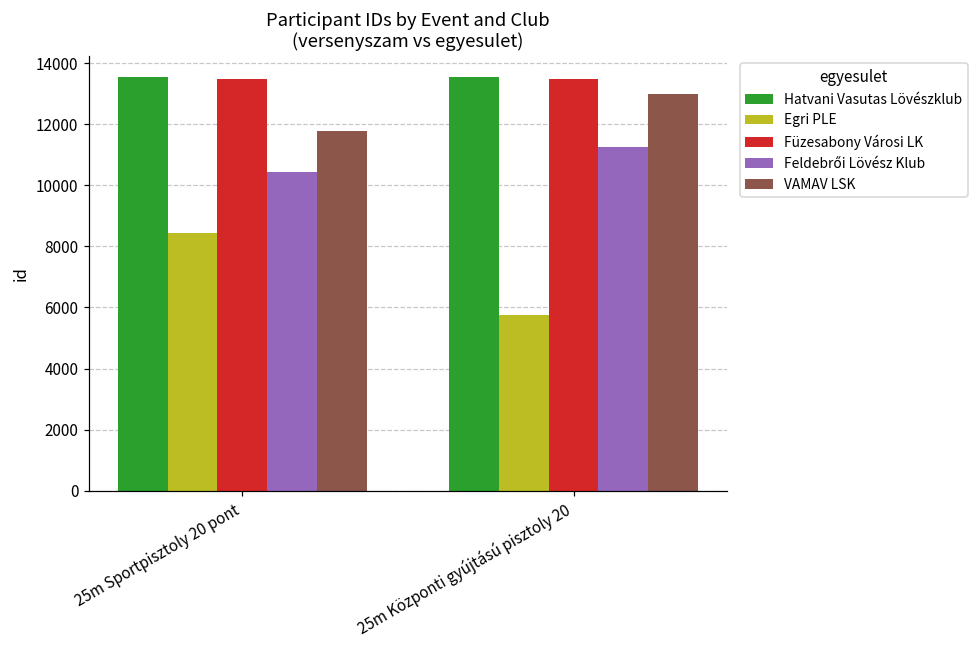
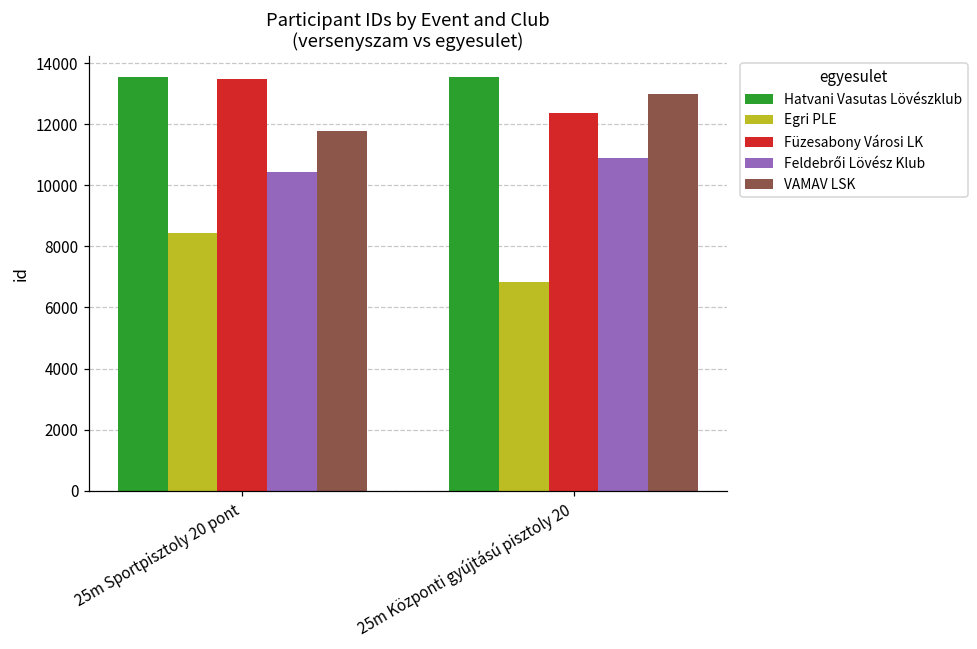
Egri PLE, 25m Központi gyújtású pisztoly 20: 5800 -> 6800
Füzesabony Városi LK, 25m Központi gyújtású pisztoly 20: 13500 -> 12400
Feldebrői Lövész Klub, 25m Központi gyújtású pisztoly 20: 11200 -> 10900
